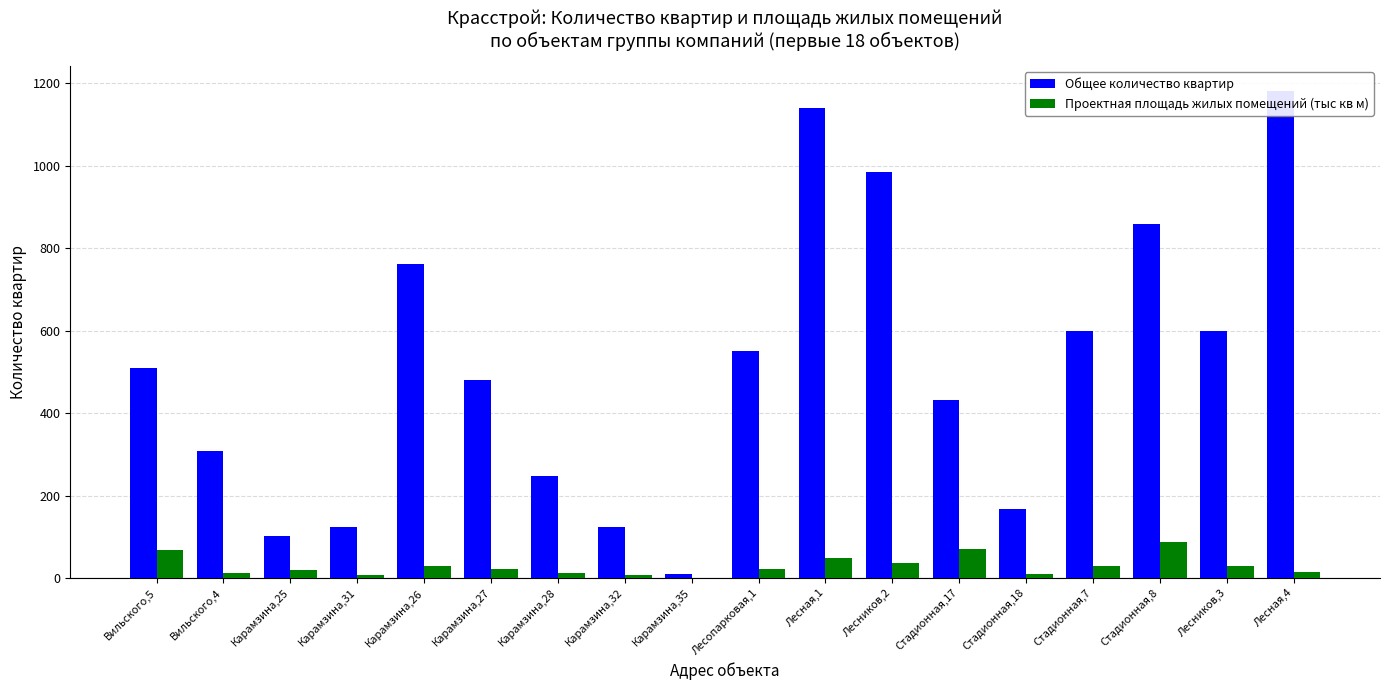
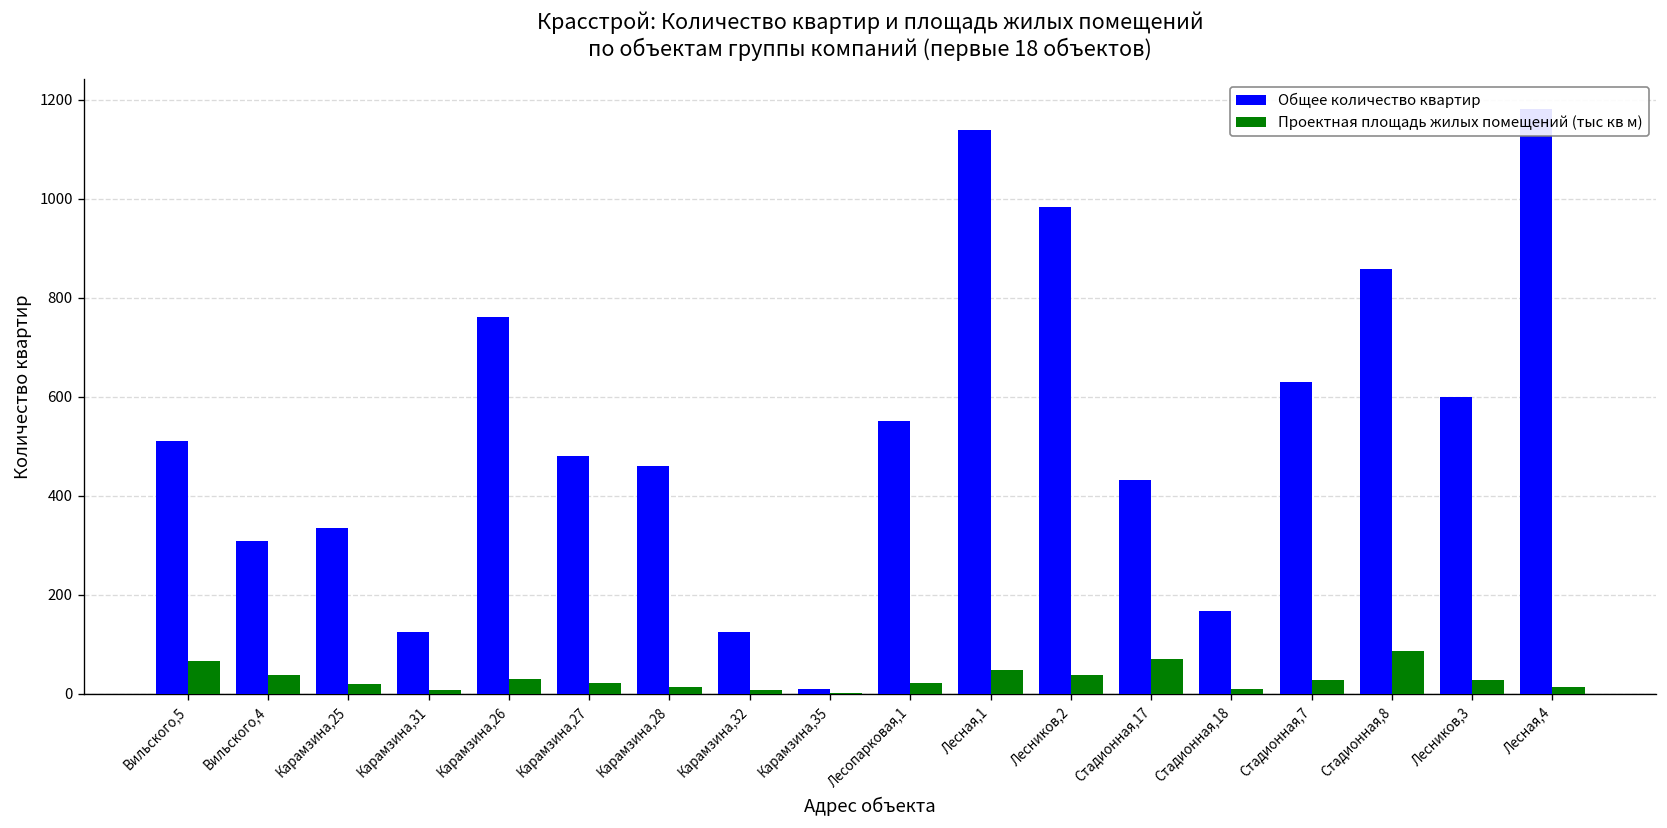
Проектная площадь жилых помещений (тыс кв м), Вильского,4: 10 -> 40
Общее количество квартир, Карамзина,25: 100 -> 330
Общее количество квартир, Карамзина,28: 250 -> 460
Общее количество квартир, Стадионная,7: 600 -> 630
